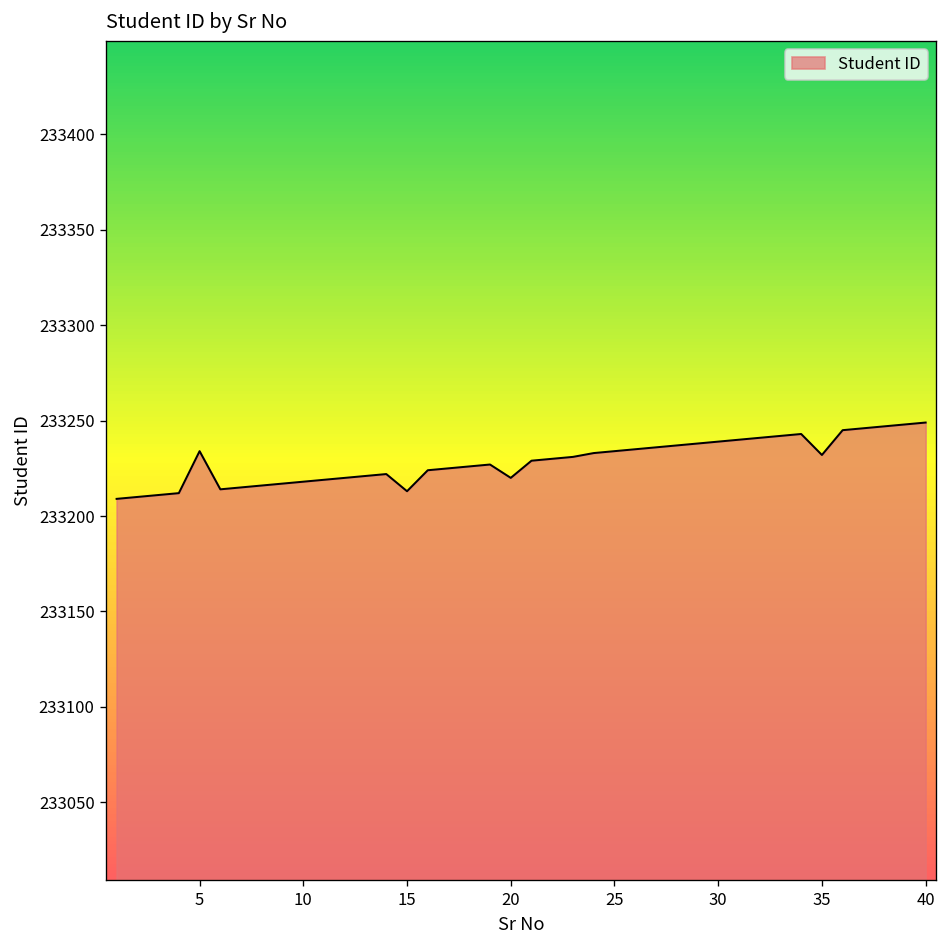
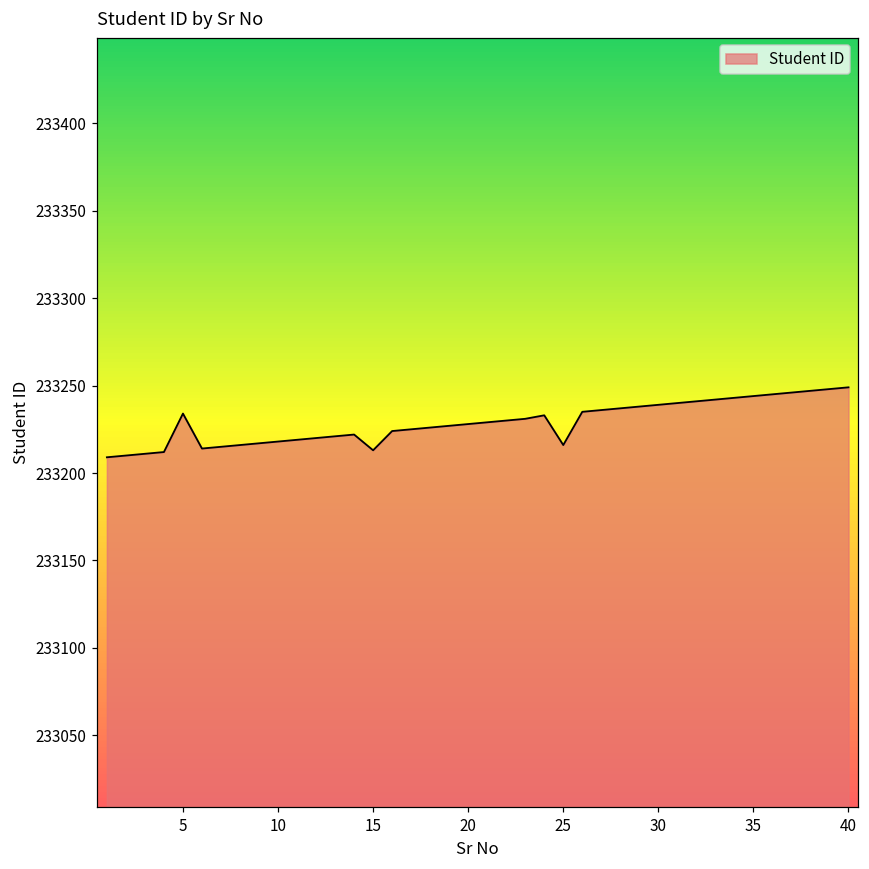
20: 233220 -> 233228
25: 233234 -> 233216
35: 233232 -> 233244
